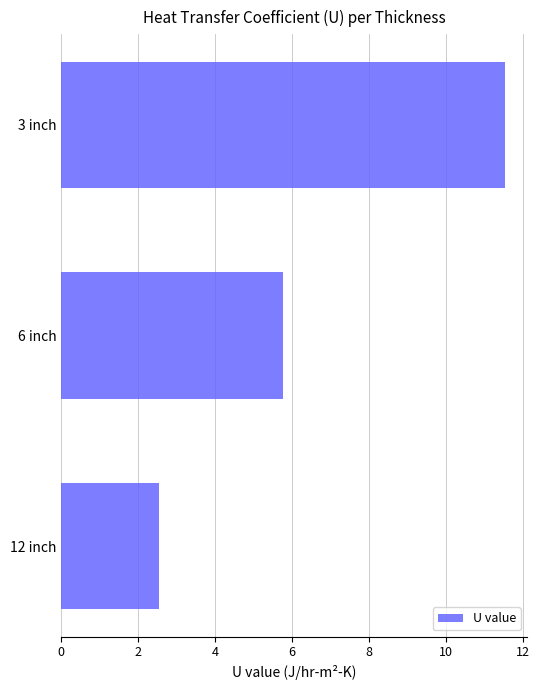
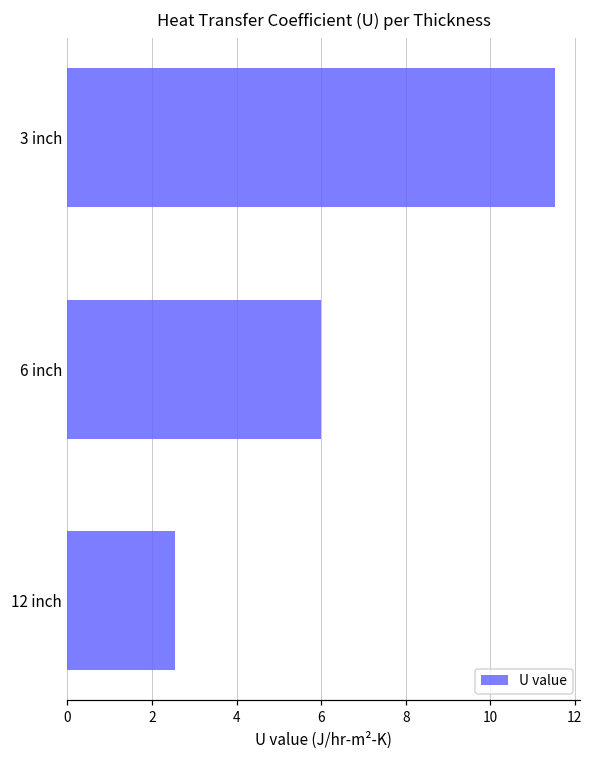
6 inch: 5.8 -> 6.0
